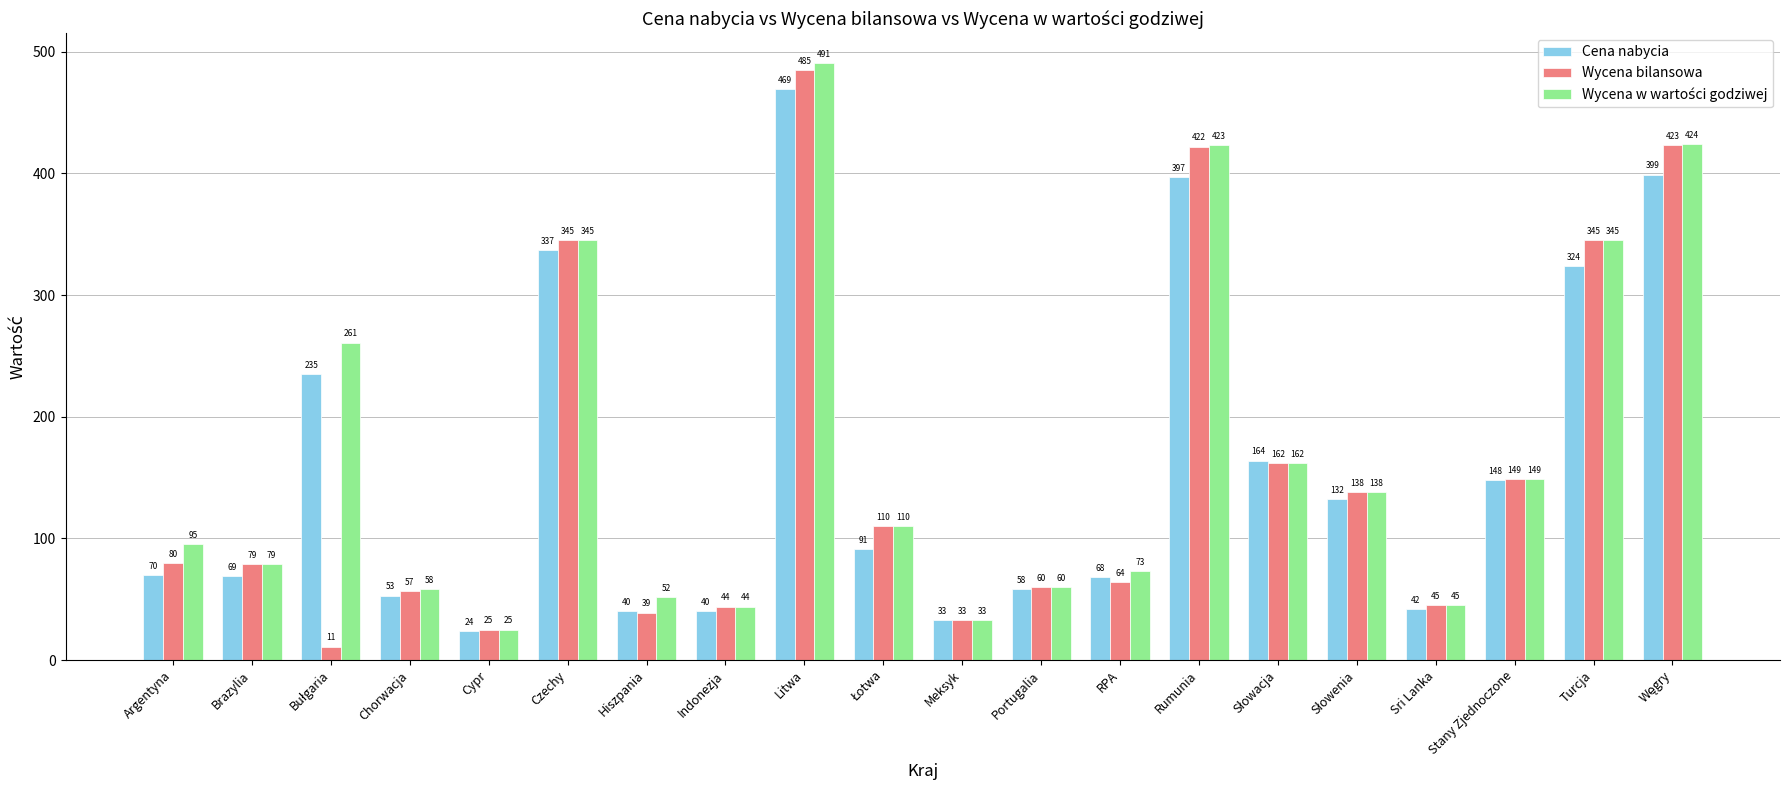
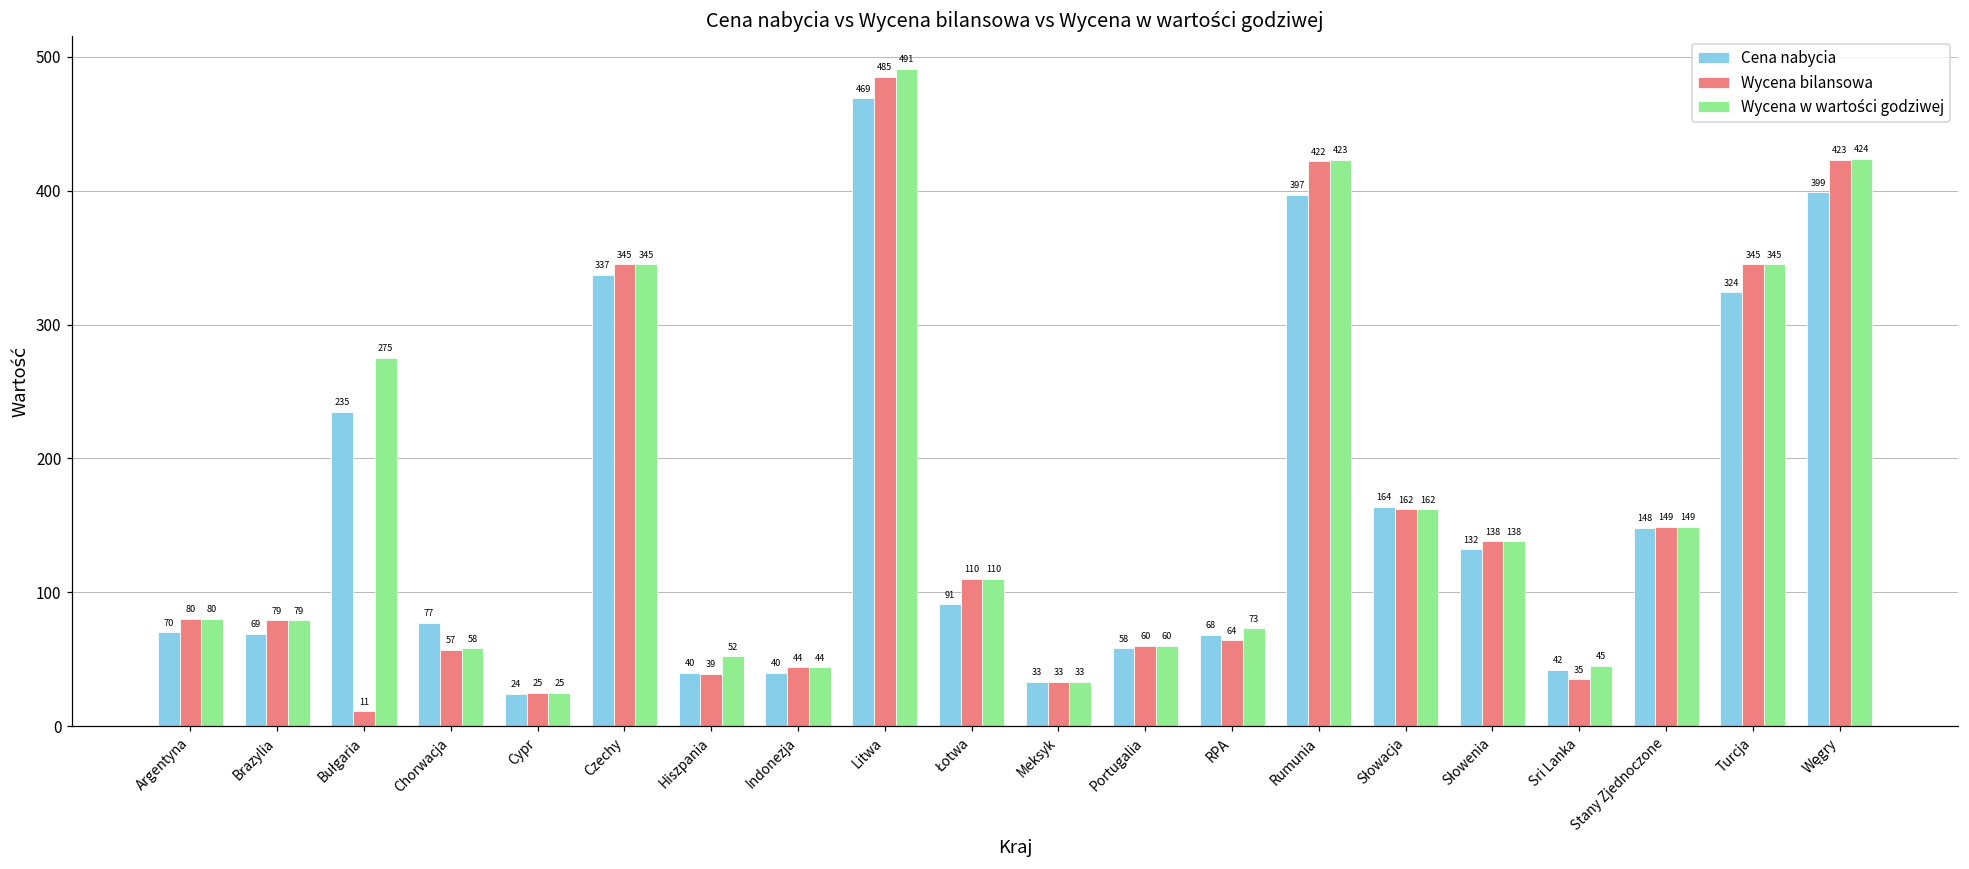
Wycena w wartości godziwej, Argentyna: 95 -> 80
Wycena w wartości godziwej, Bułgaria: 261 -> 275
Cena nabycia, Chorwacja: 53 -> 77
Wycena bilansowa, Sri Lanka: 45 -> 35
